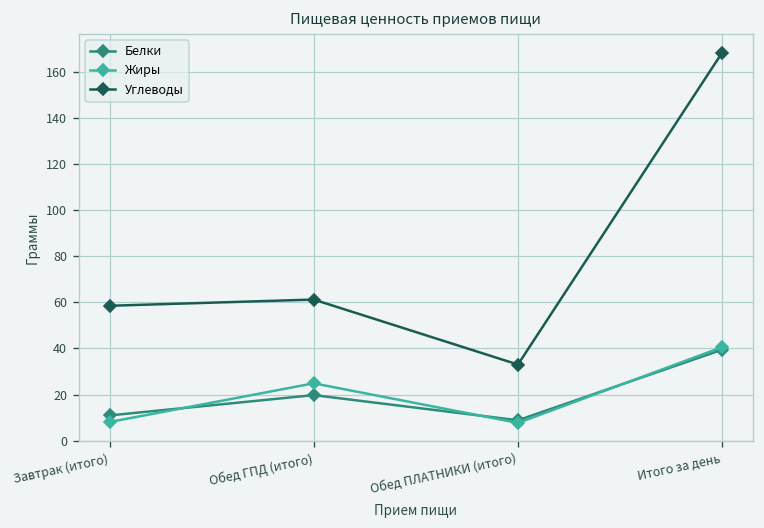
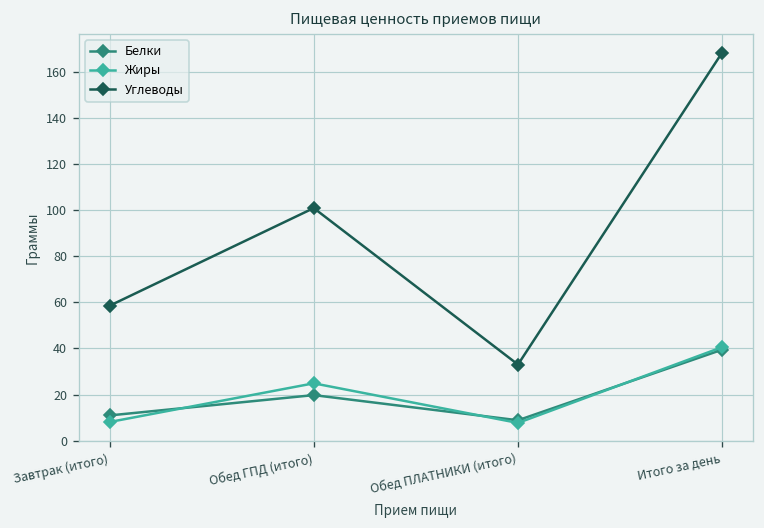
Углеводы, Обед ГПД (итого): 61 -> 101
